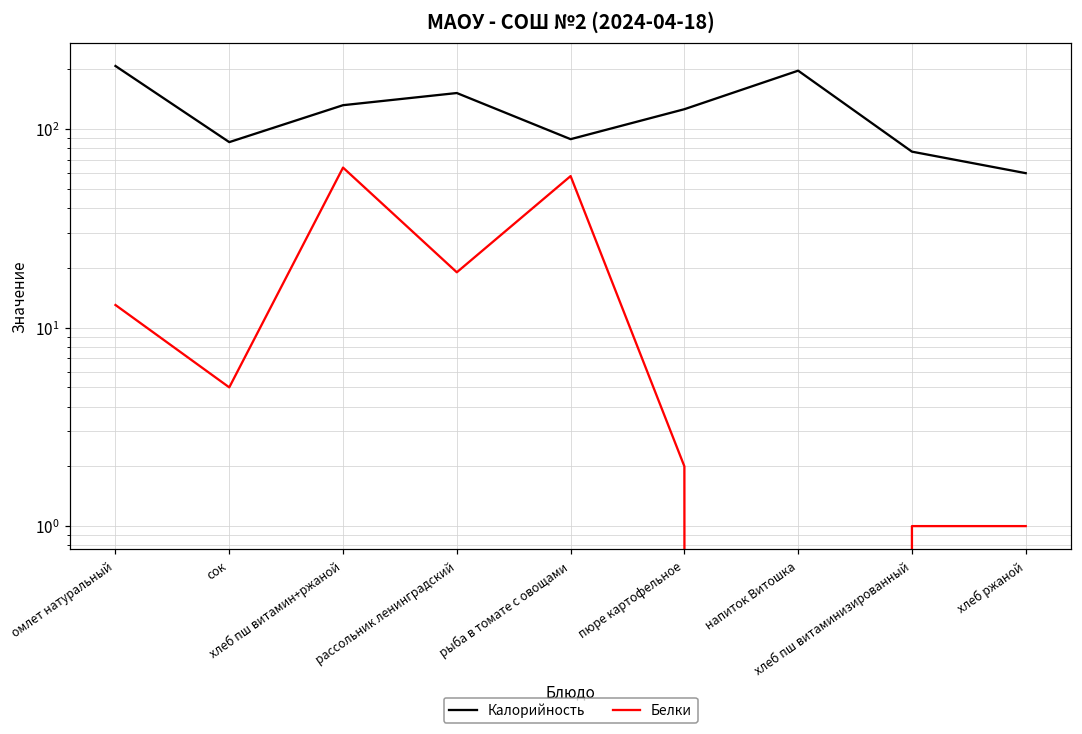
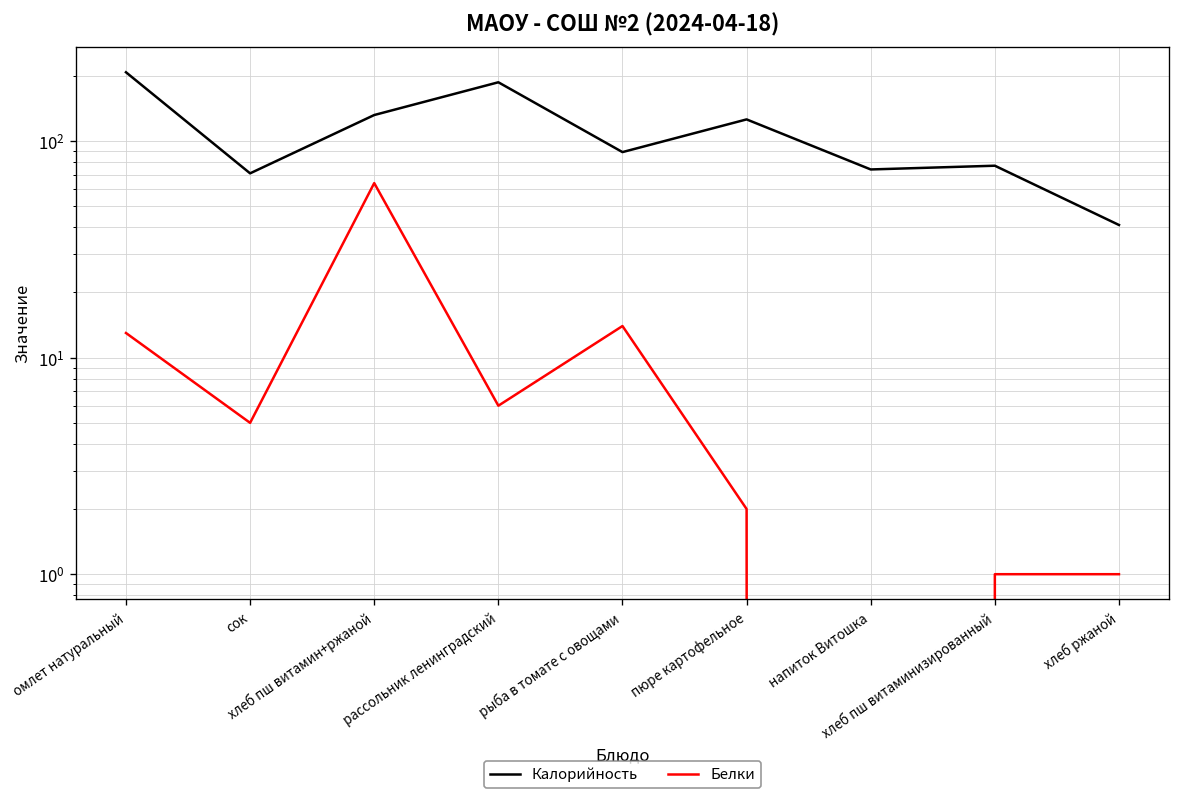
Калорийность, сок: 90 -> 71
Калорийность, рассольник ленинградский: 150 -> 190
Белки, рассольник ленинградский: 19 -> 6
Белки, рыба в томате с овощами: 58 -> 14
Калорийность, напиток Витошка: 200 -> 74
Калорийность, хлеб ржаной: 60 -> 41
